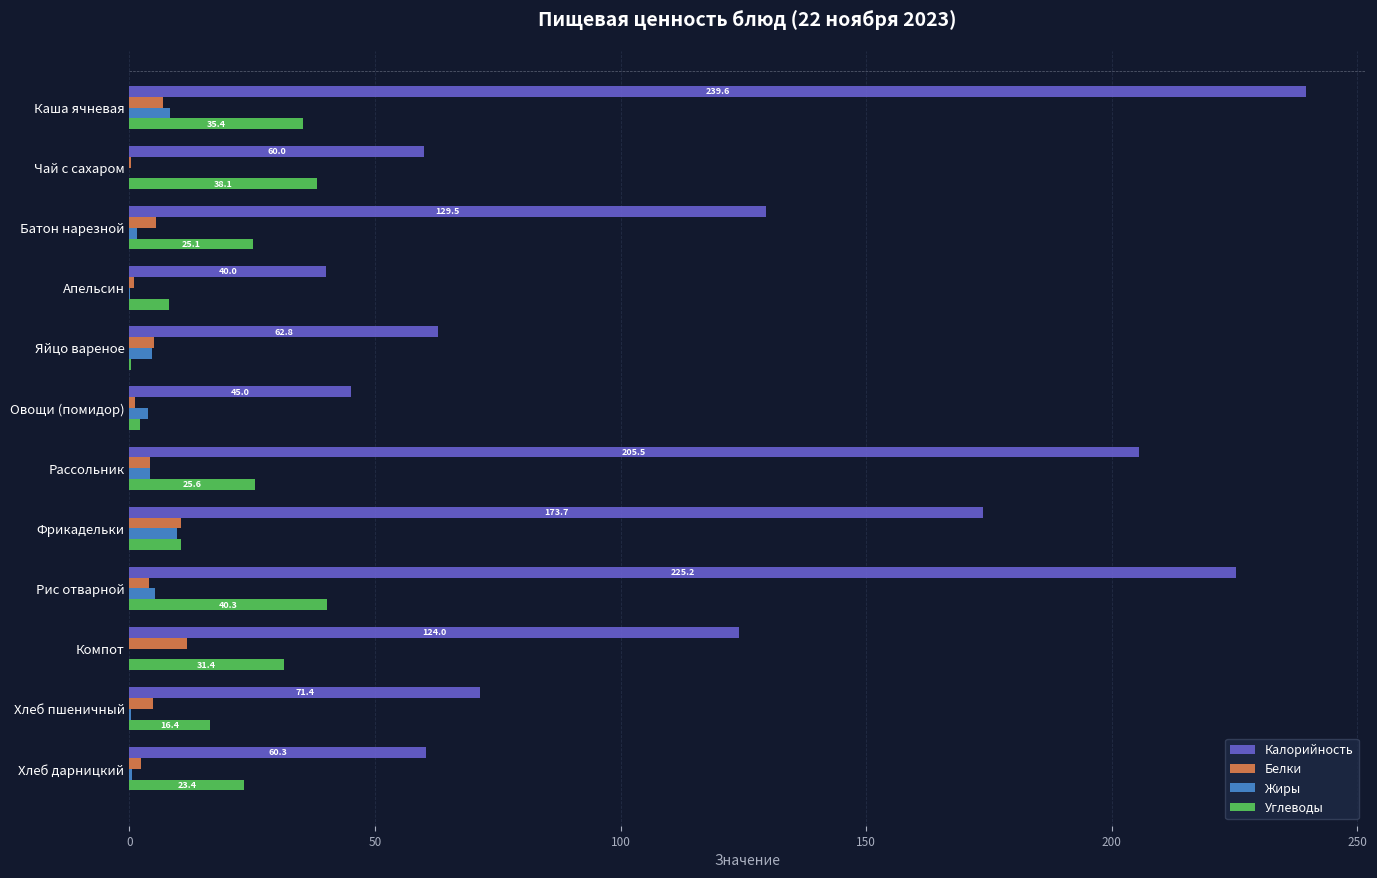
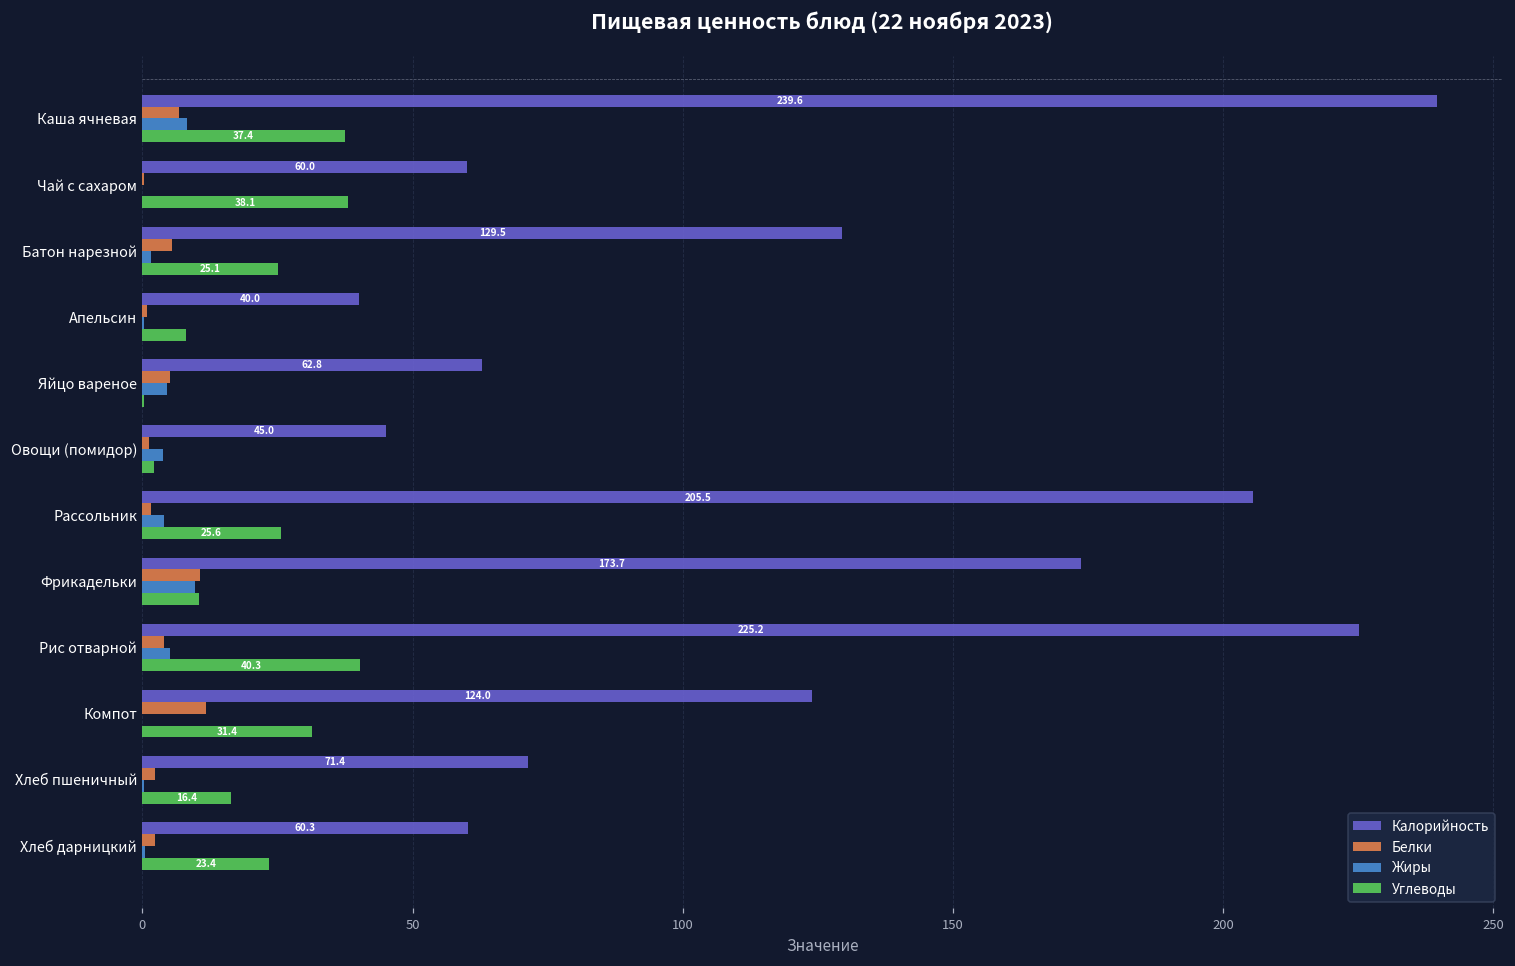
Углеводы, Каша ячневая: 35.4 -> 37.4
Белки, Рассольник: 4 -> 2
Белки, Хлеб пшеничный: 5 -> 2
